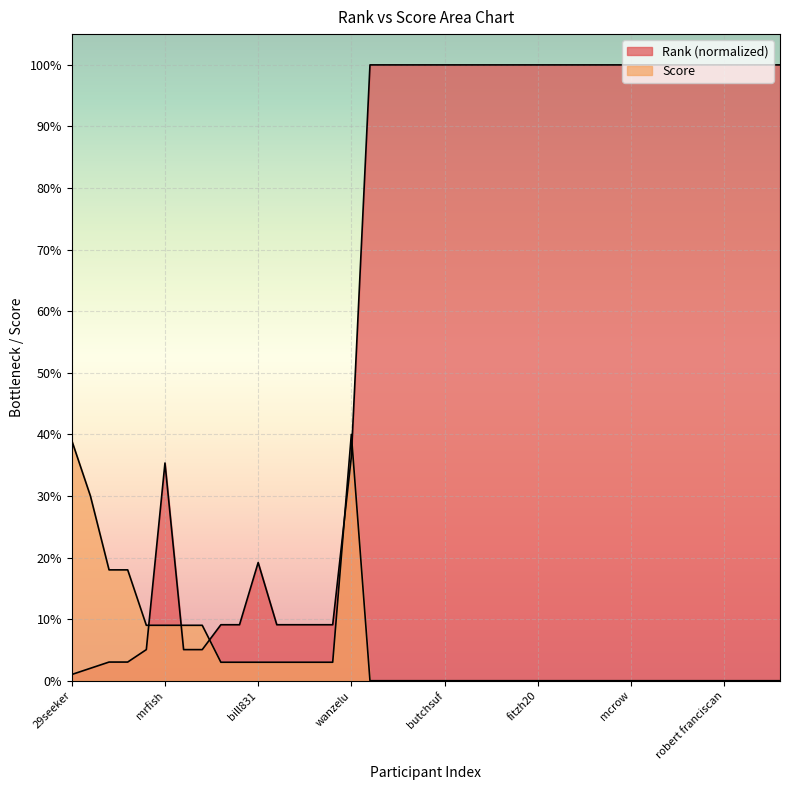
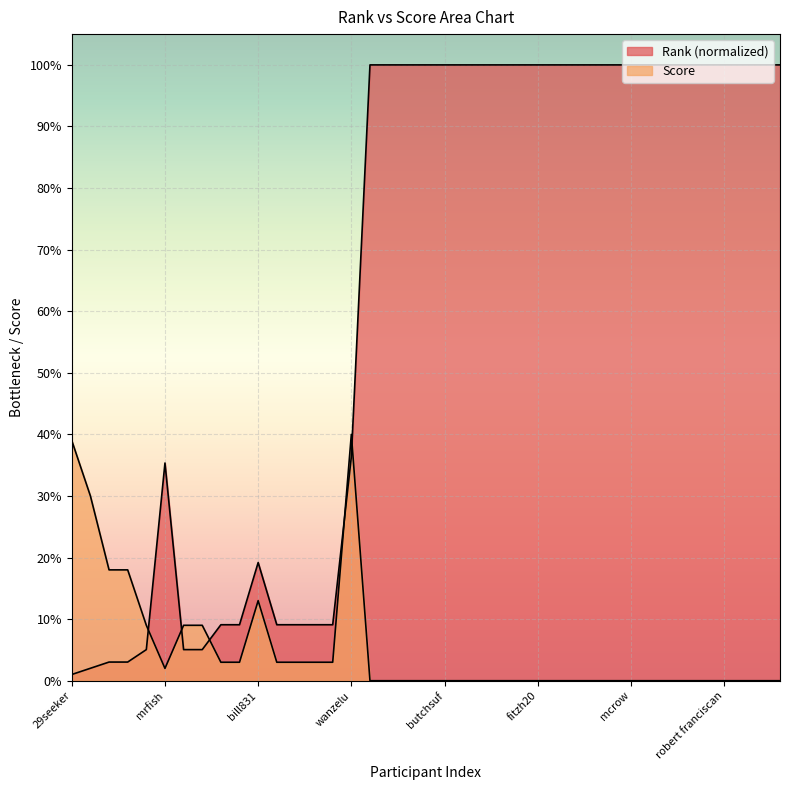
Score, mrfish: 9% -> 2%
Score, bill831: 3% -> 13%
